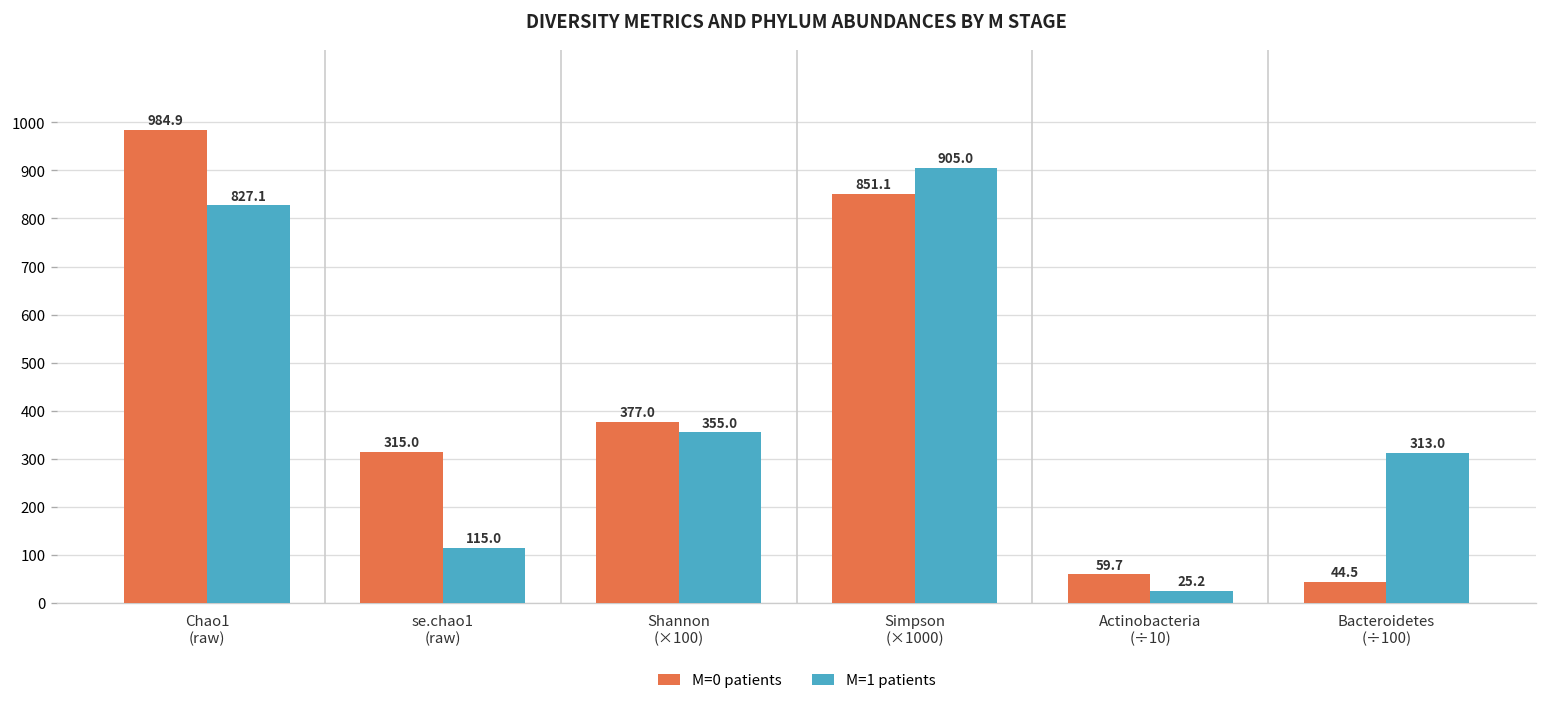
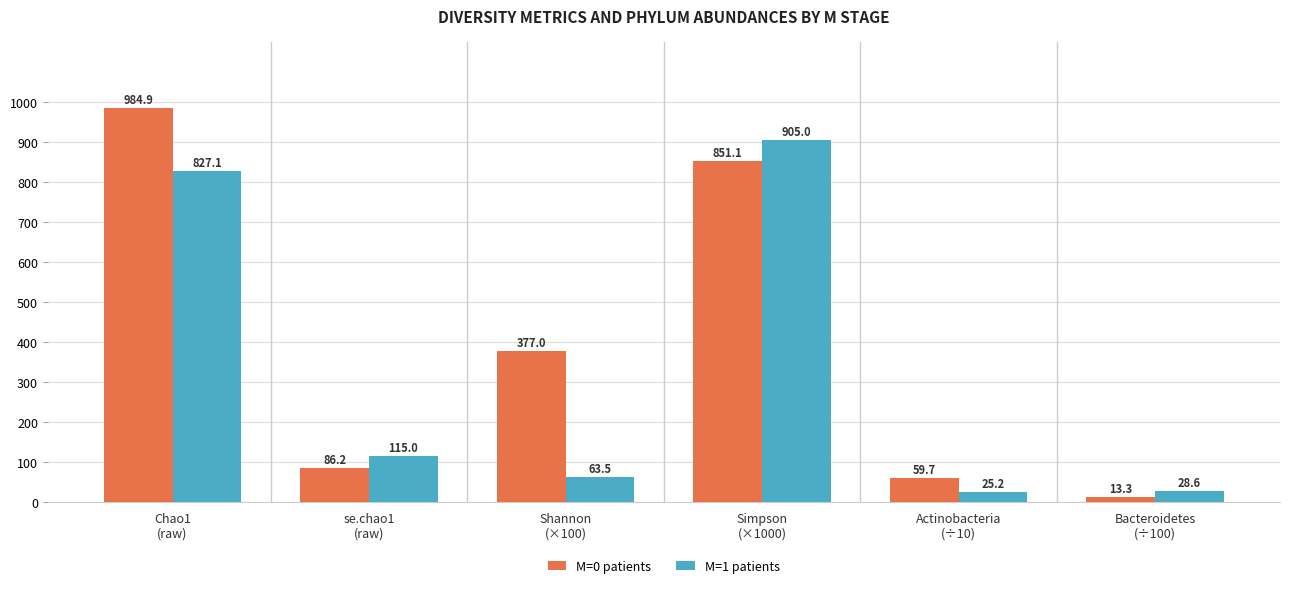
M=0 patients, se.chao1 (raw): 315.0 -> 86.2
M=1 patients, Shannon (×100): 355.0 -> 63.5
M=0 patients, Bacteroidetes (÷100): 44.5 -> 13.3
M=1 patients, Bacteroidetes (÷100): 313.0 -> 28.6
